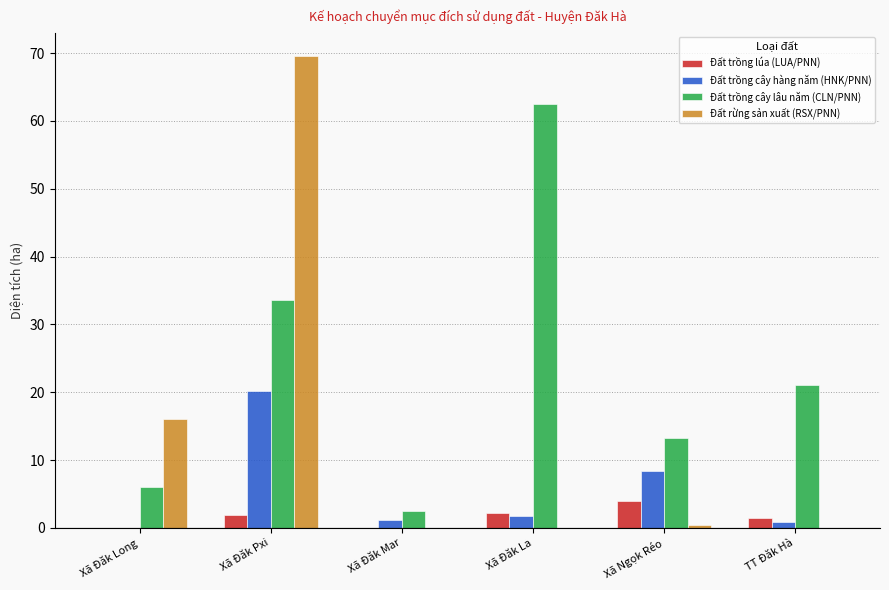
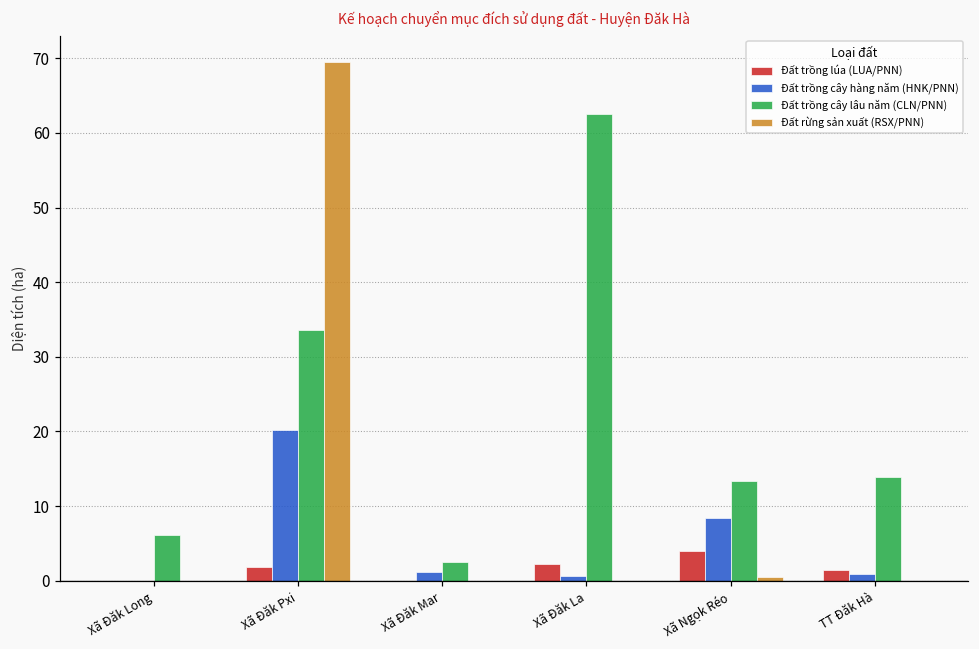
Đất rừng sản xuất (RSX/PNN), Xã Đăk Long: 16 -> 0
Đất trồng cây hàng năm (HNK/PNN), Xã Đăk La: 2 -> 1
Đất trồng cây lâu năm (CLN/PNN), TT Đăk Hà: 21 -> 14
